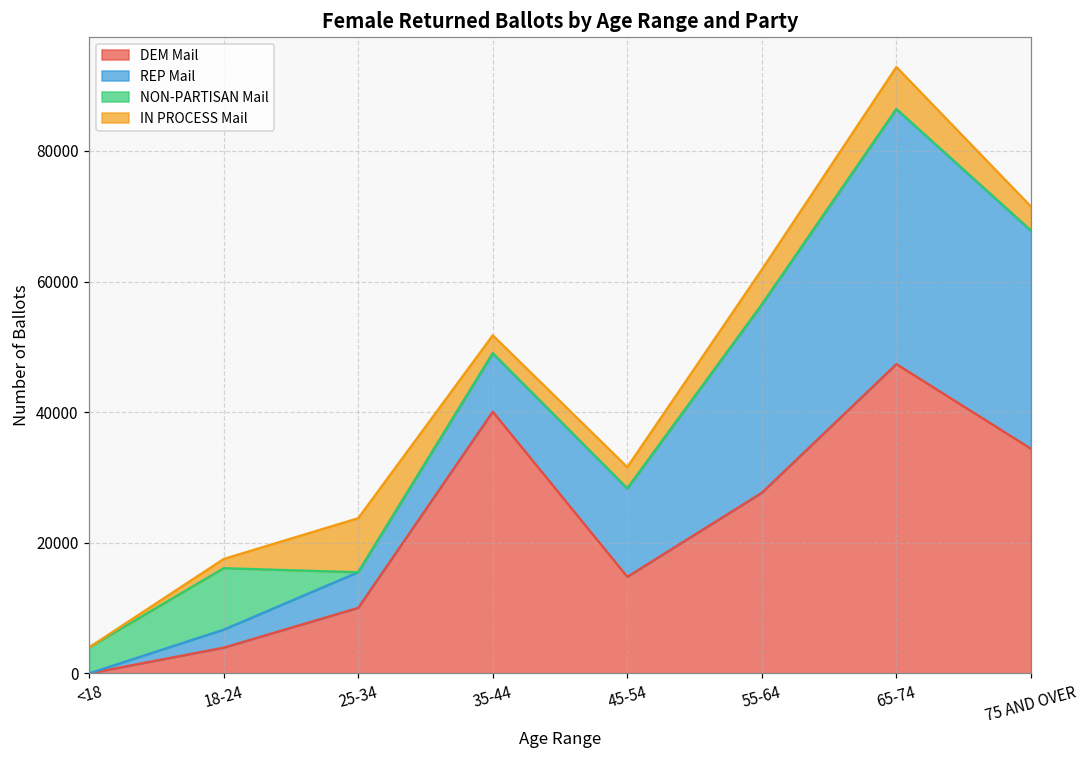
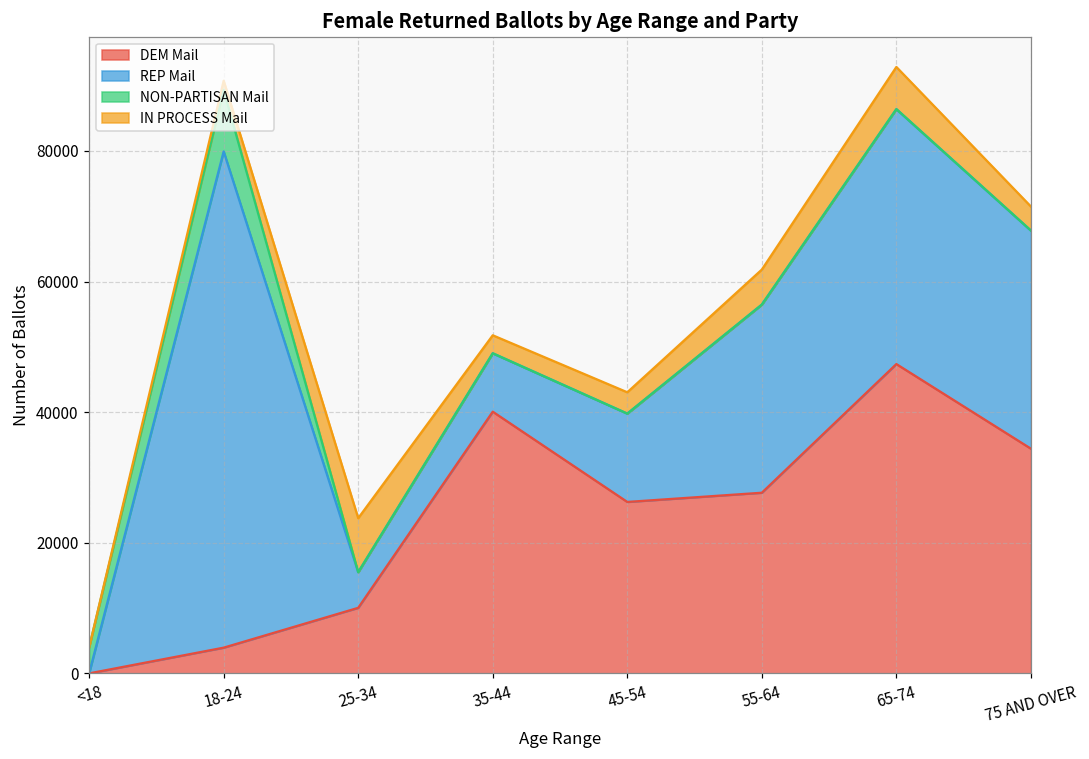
REP Mail, 18-24: 3000 -> 76000
DEM Mail, 45-54: 15000 -> 26000
